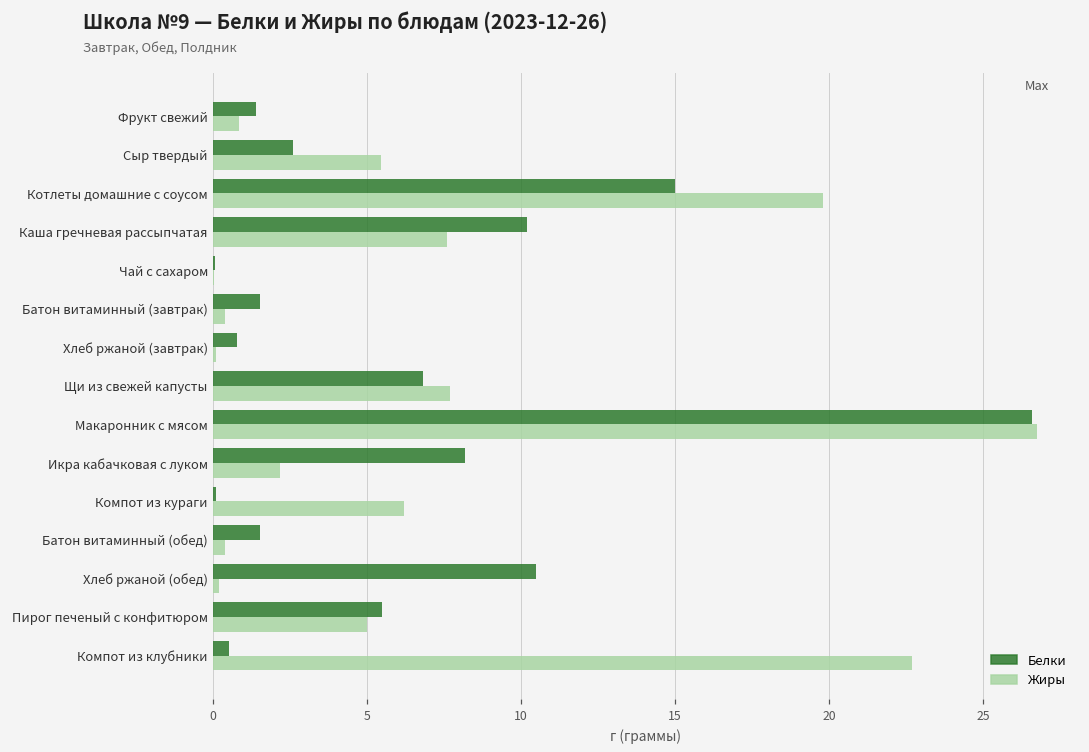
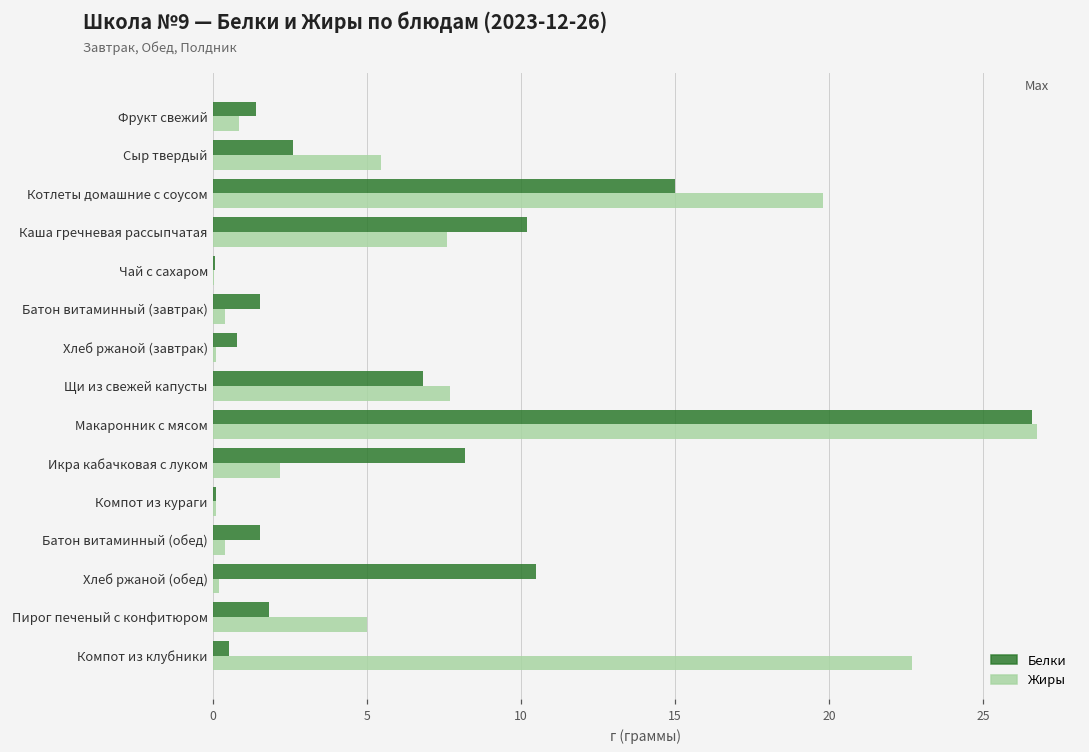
Жиры, Компот из кураги: 6.2 -> 0.1
Белки, Пирог печеный с конфитюром: 5.5 -> 1.8
